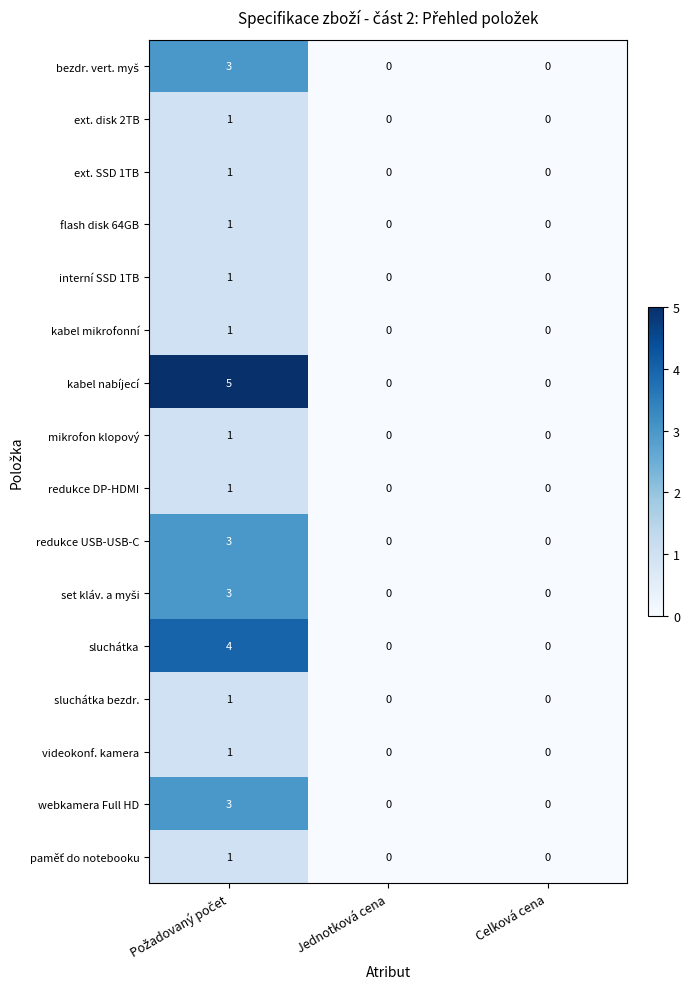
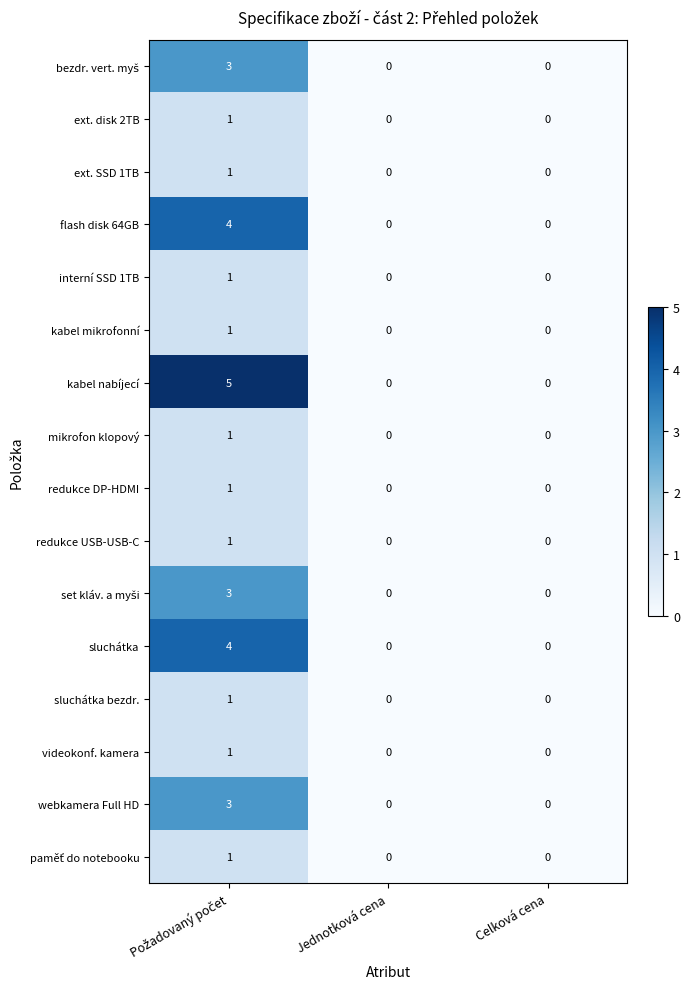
flash disk 64GB, Požadovaný počet: 1 -> 4
redukce USB-USB-C, Požadovaný počet: 3 -> 1
